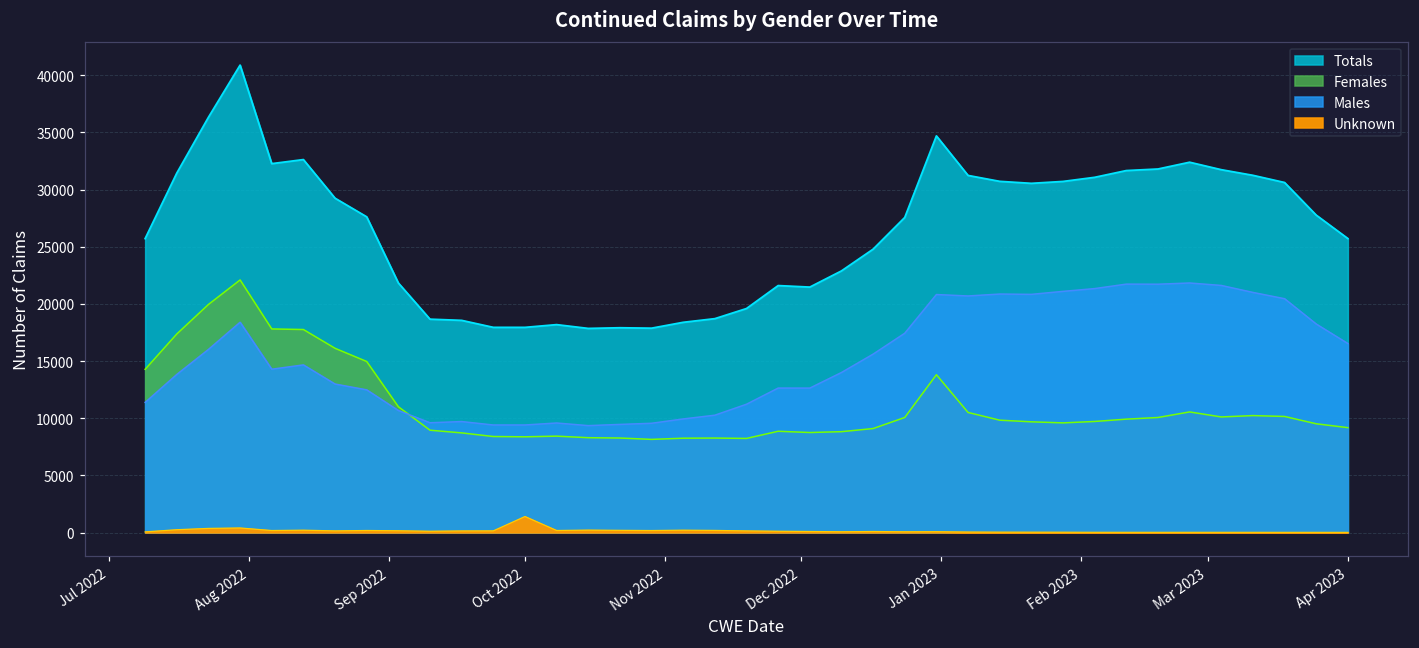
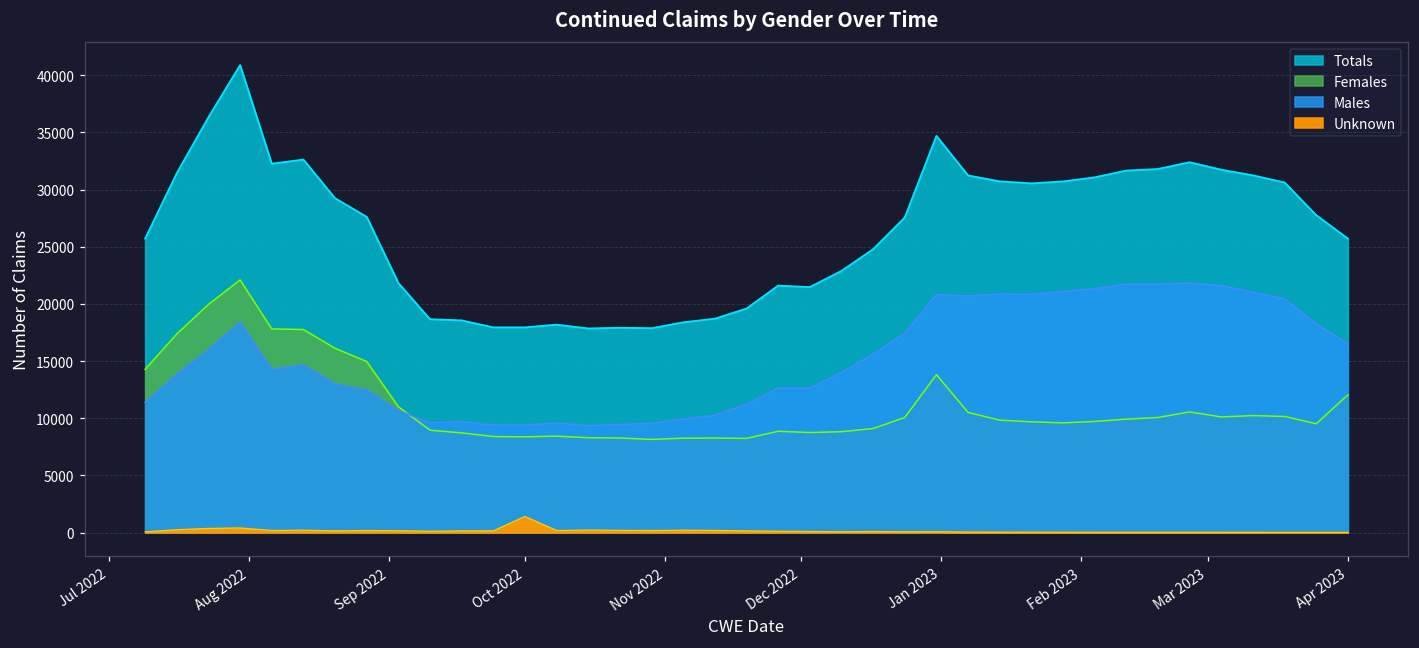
Females, Apr 2023: 9200 -> 12000
